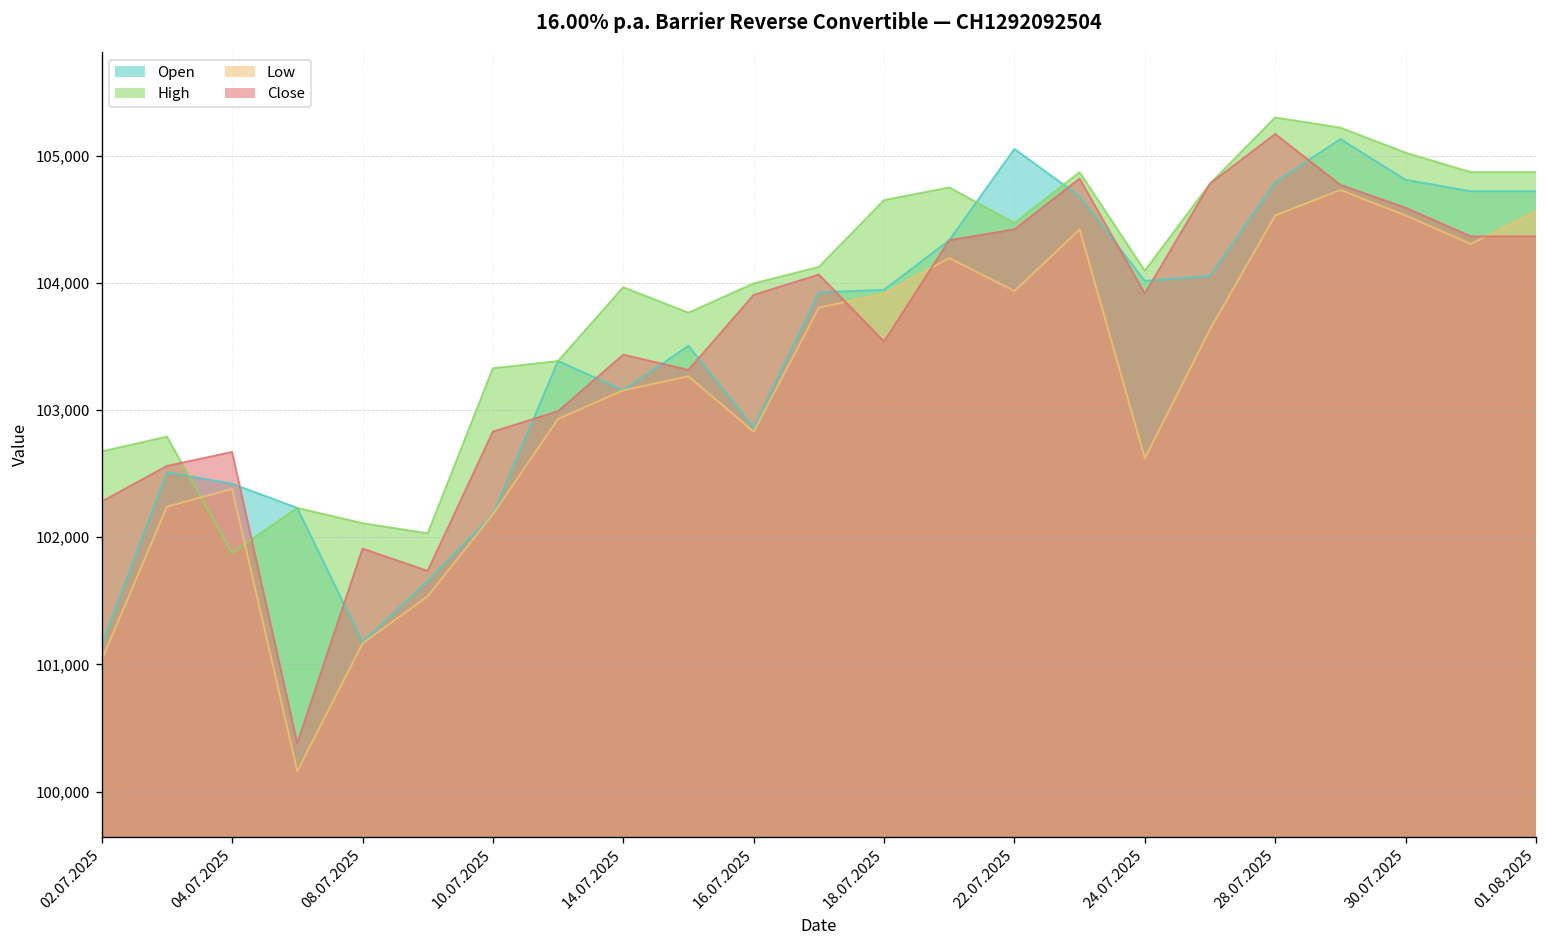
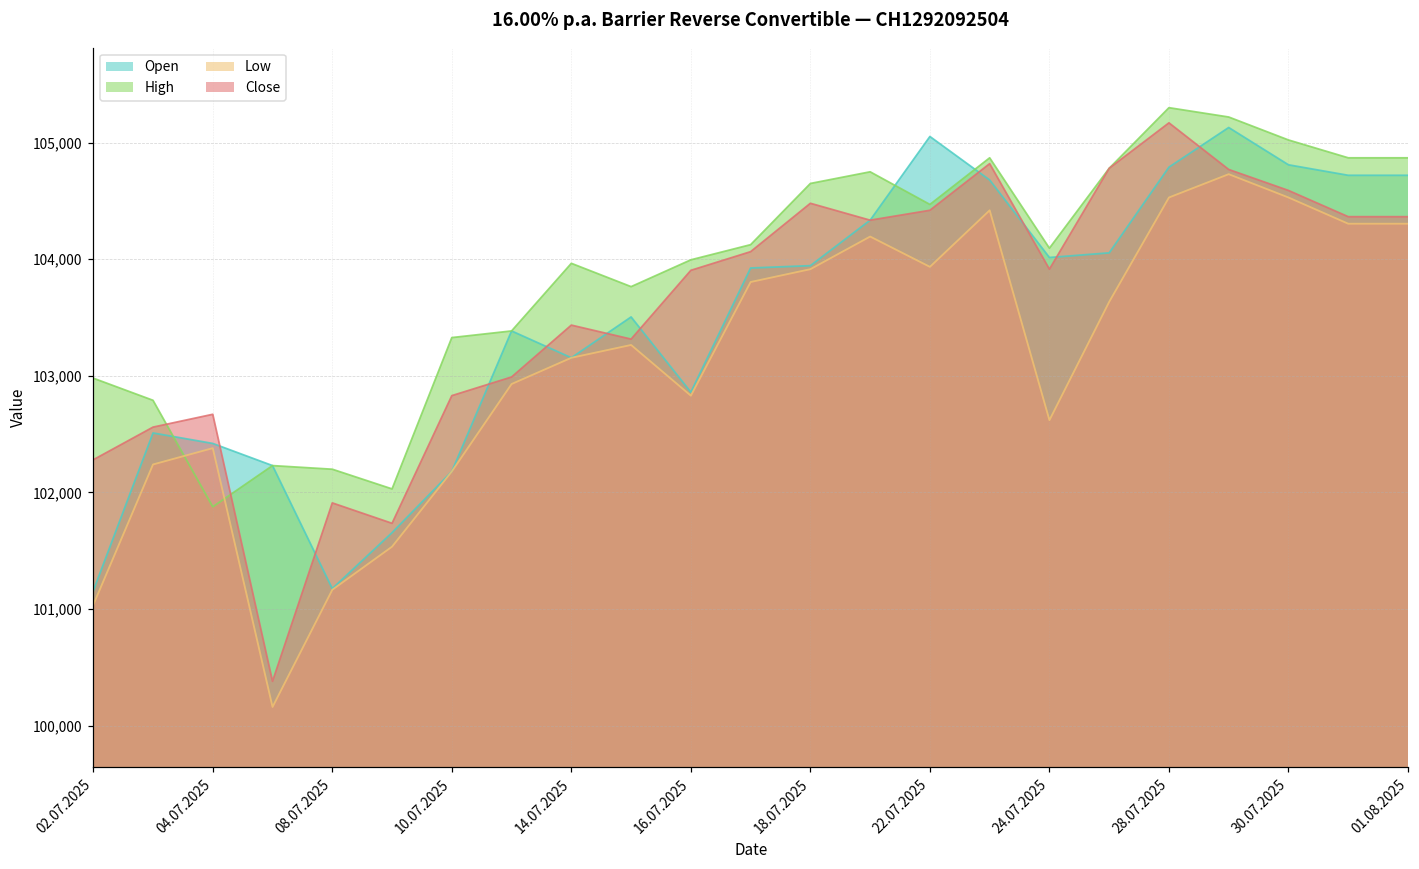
High, 02.07.2025: 102,670 -> 102,980
High, 08.07.2025: 102,110 -> 102,200
Close, 18.07.2025: 103,540 -> 104,480
Low, 01.08.2025: 104,560 -> 104,310
